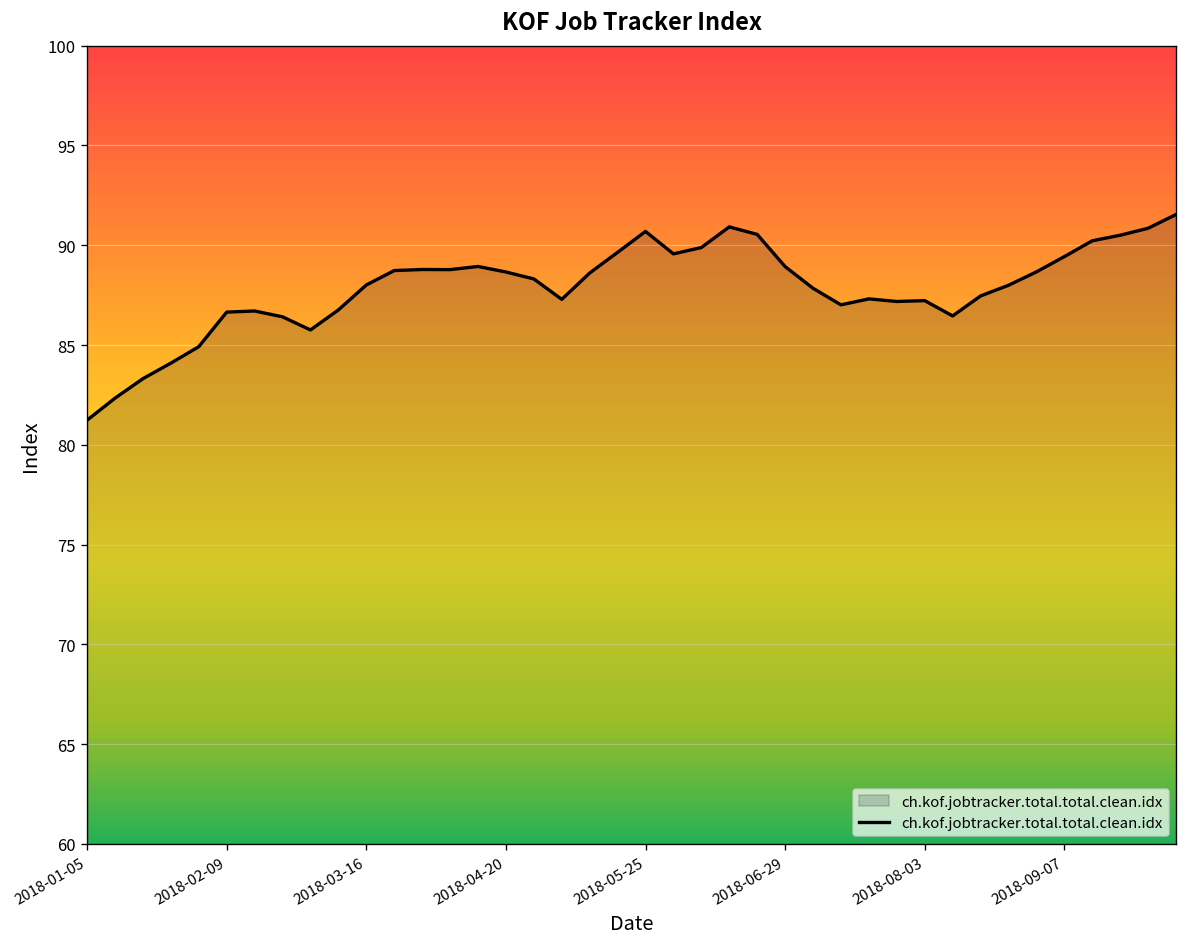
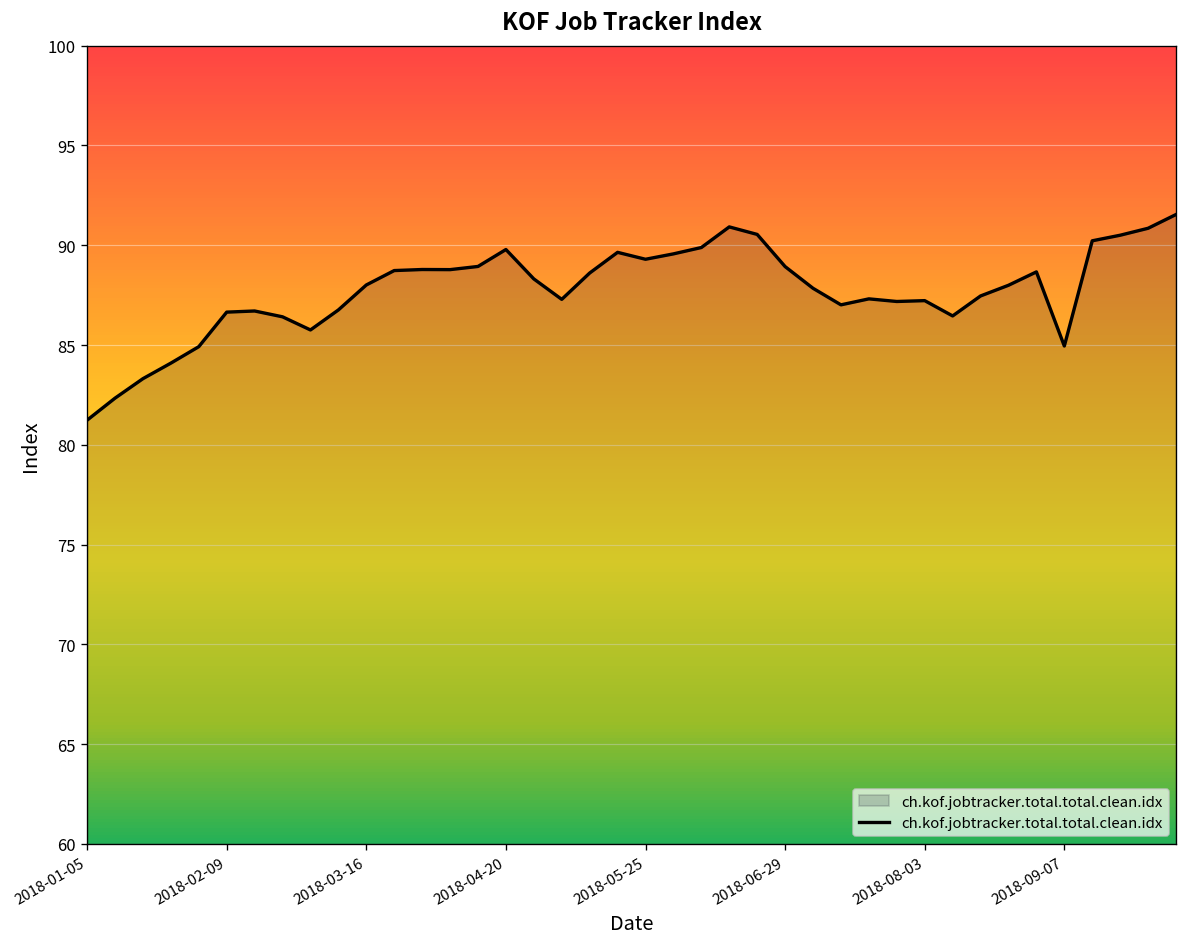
2018-04-20: 88.7 -> 89.8
2018-05-25: 90.7 -> 89.3
2018-09-07: 89.4 -> 84.9
